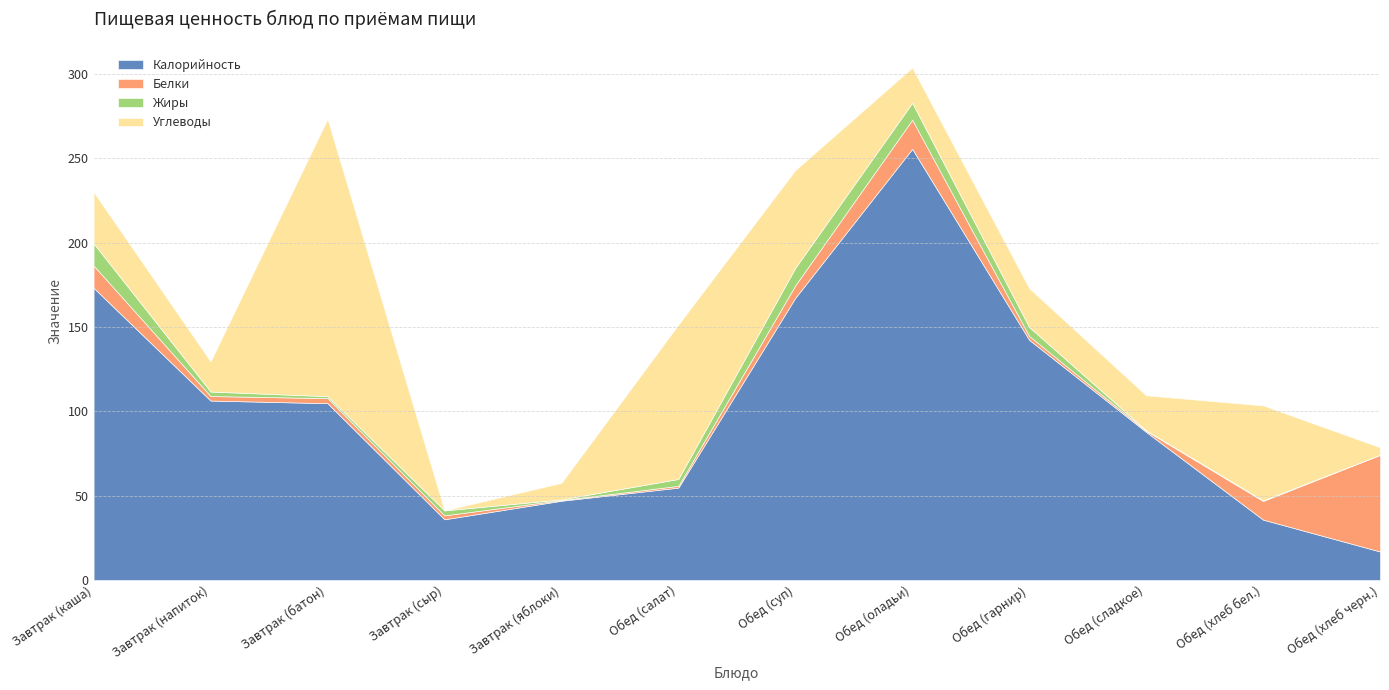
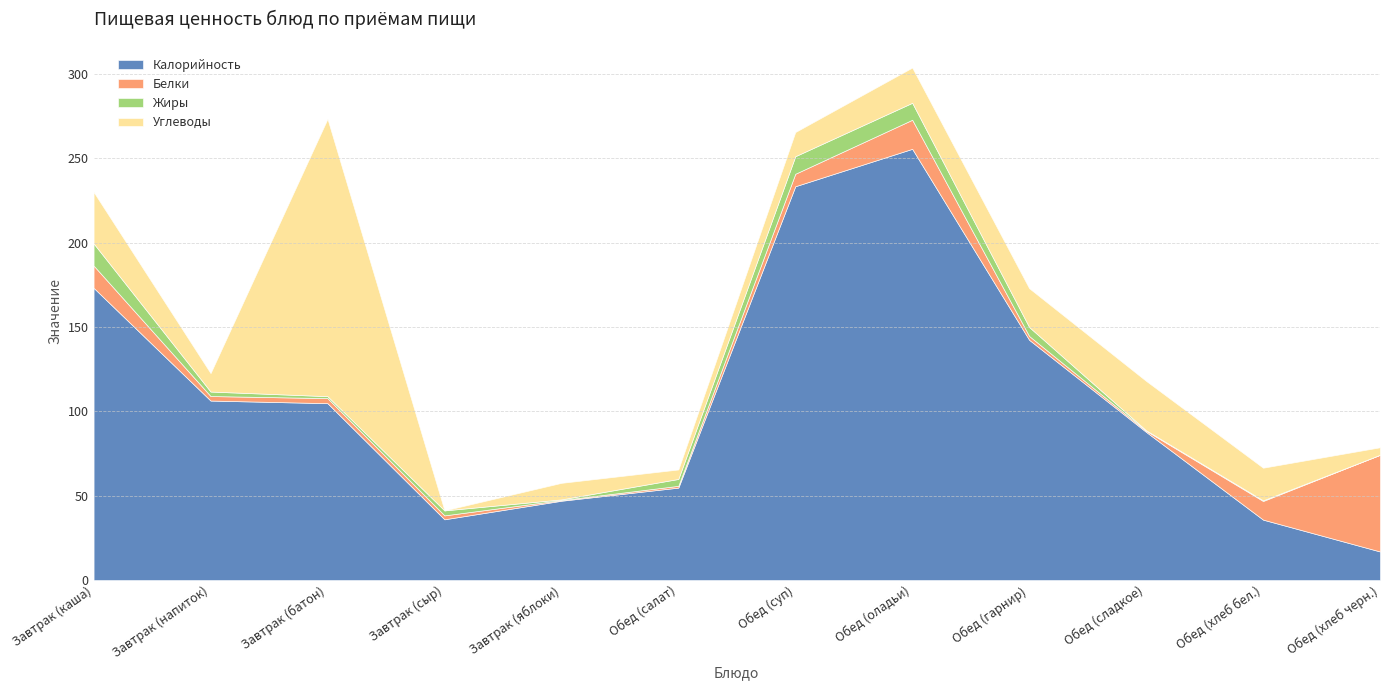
Углеводы, Завтрак (напиток): 18 -> 11
Углеводы, Обед (салат): 91 -> 6
Калорийность, Обед (суп): 167 -> 233
Углеводы, Обед (суп): 58 -> 14
Углеводы, Обед (сладкое): 21 -> 29
Углеводы, Обед (хлеб бел.): 56 -> 19
